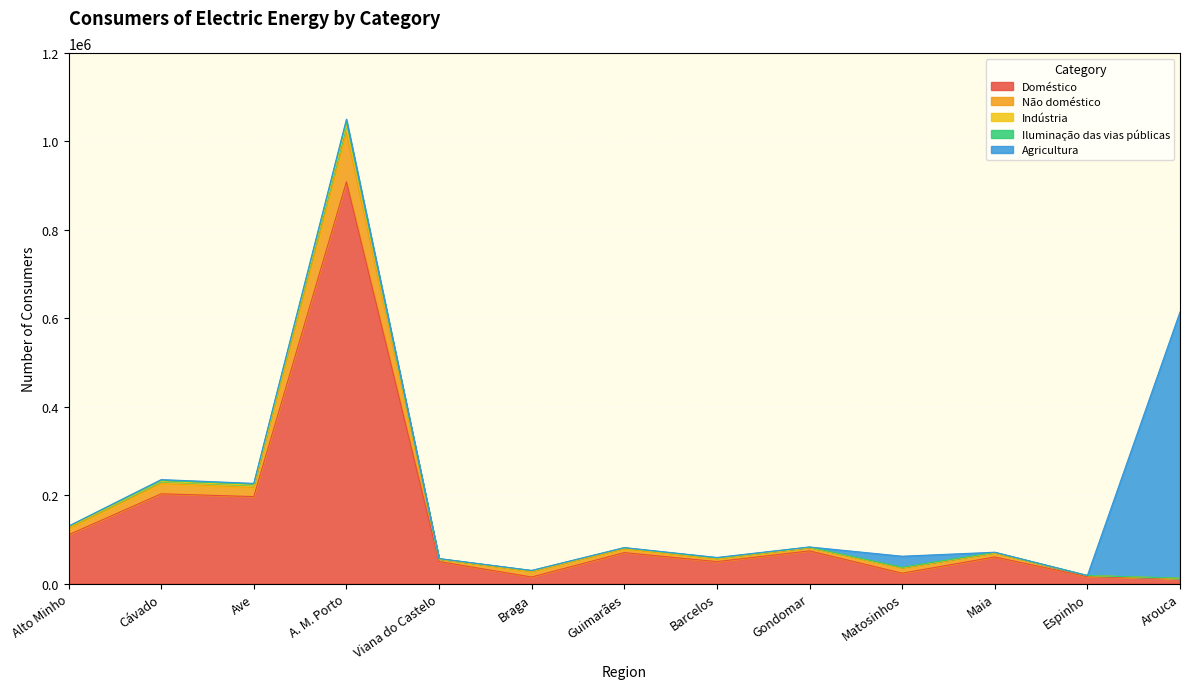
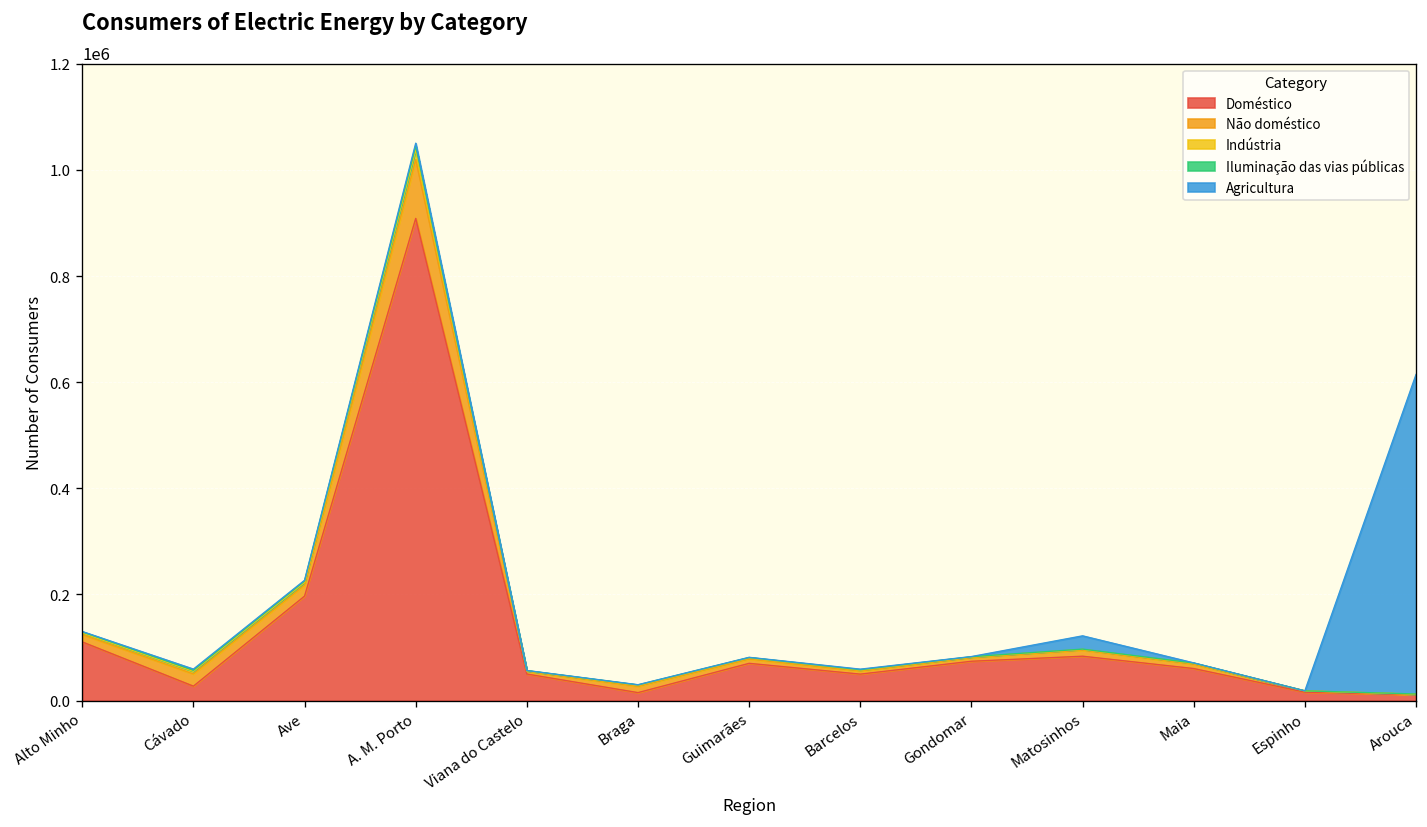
Doméstico, Cávado: 200000 -> 30000
Doméstico, Matosinhos: 20000 -> 80000
